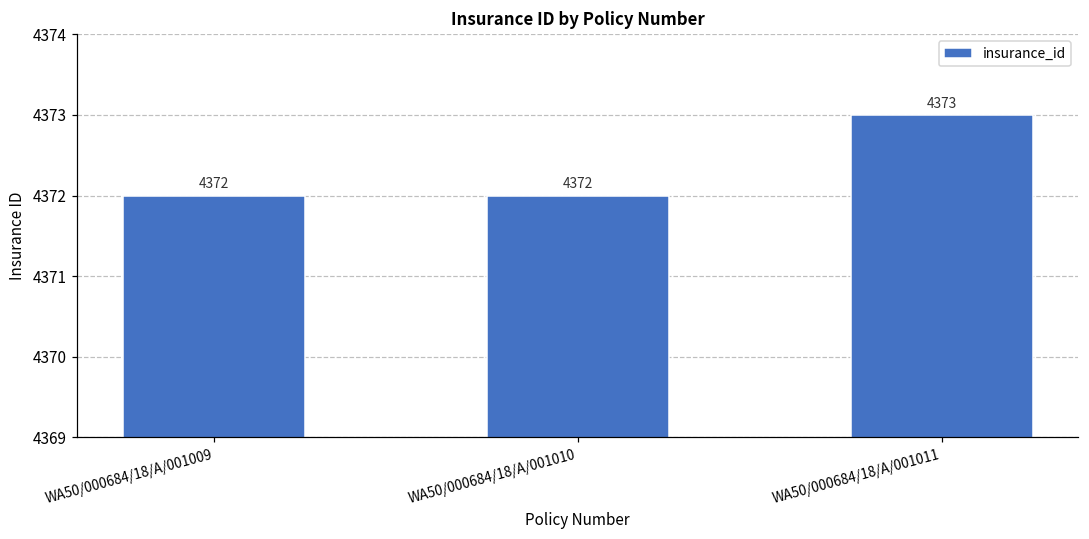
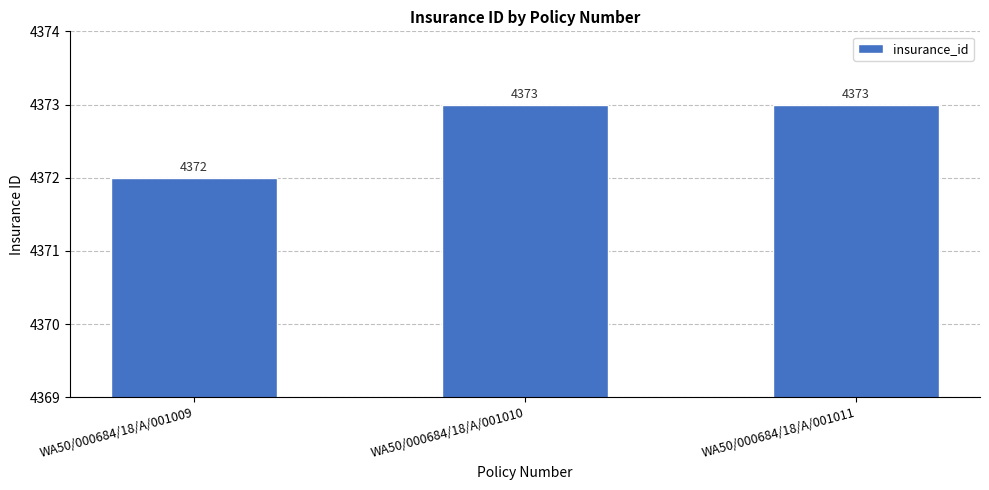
WA50/000684/18/A/001010: 4372 -> 4373
